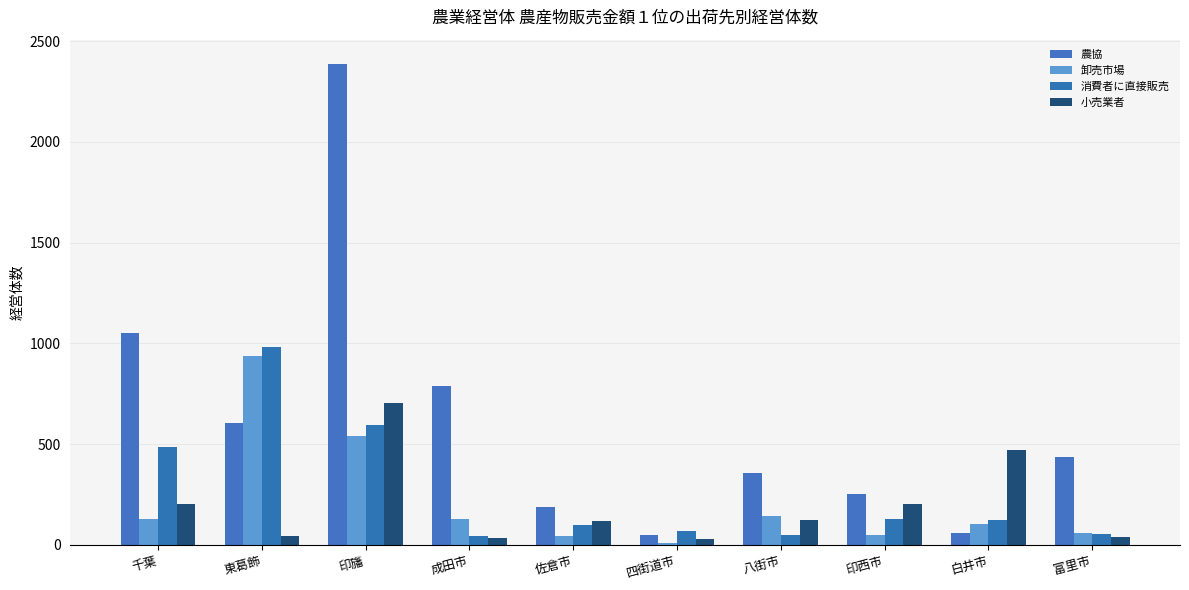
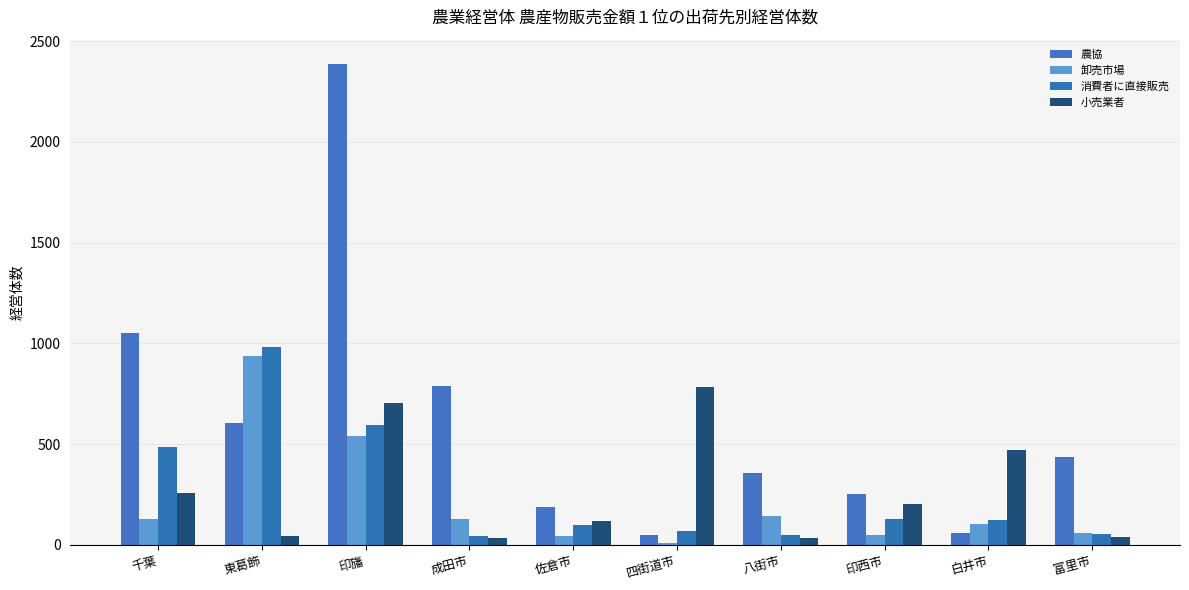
小売業者, 千葉: 200 -> 260
小売業者, 四街道市: 30 -> 790
小売業者, 八街市: 120 -> 40
